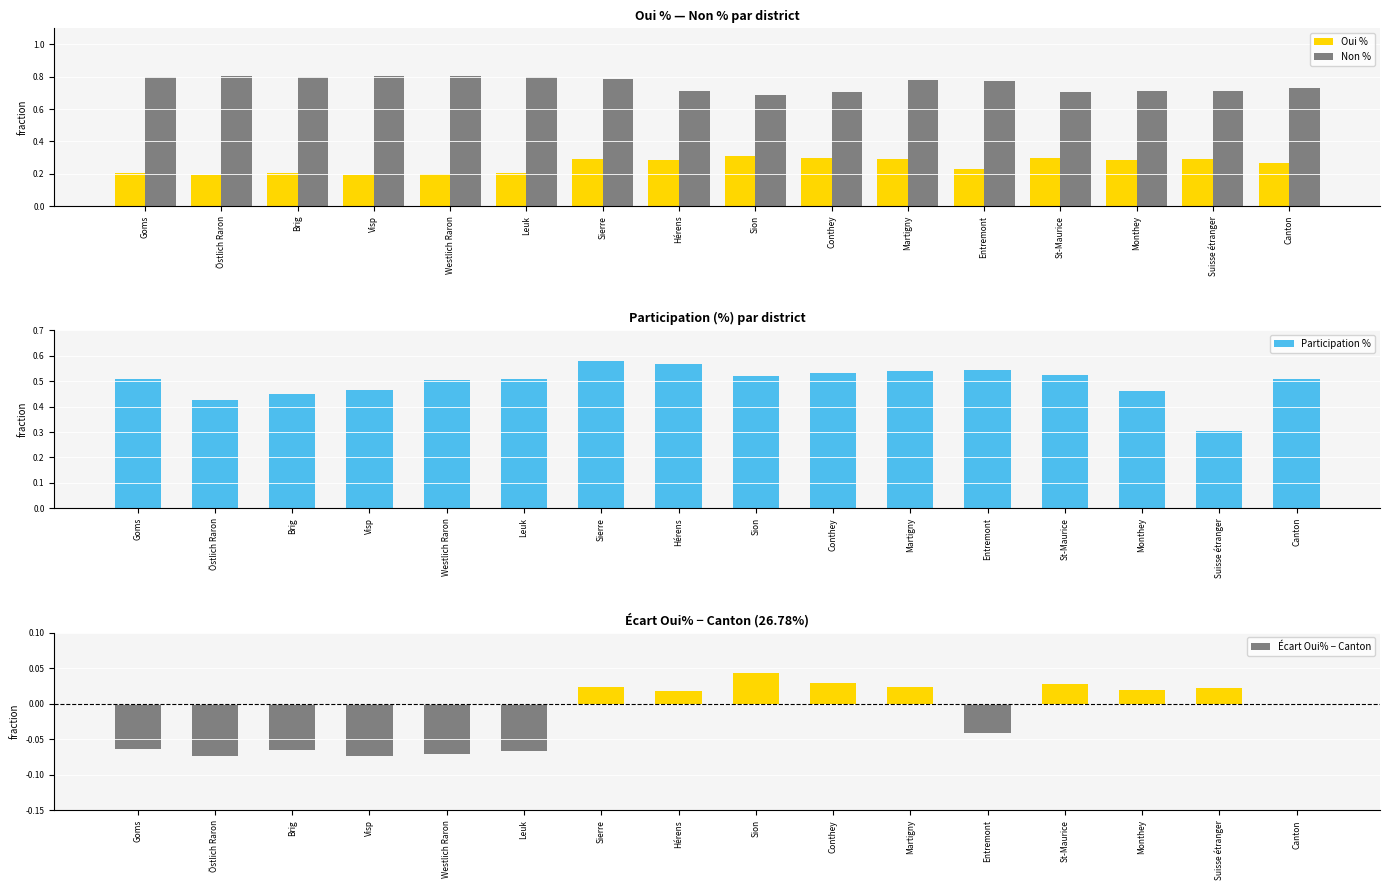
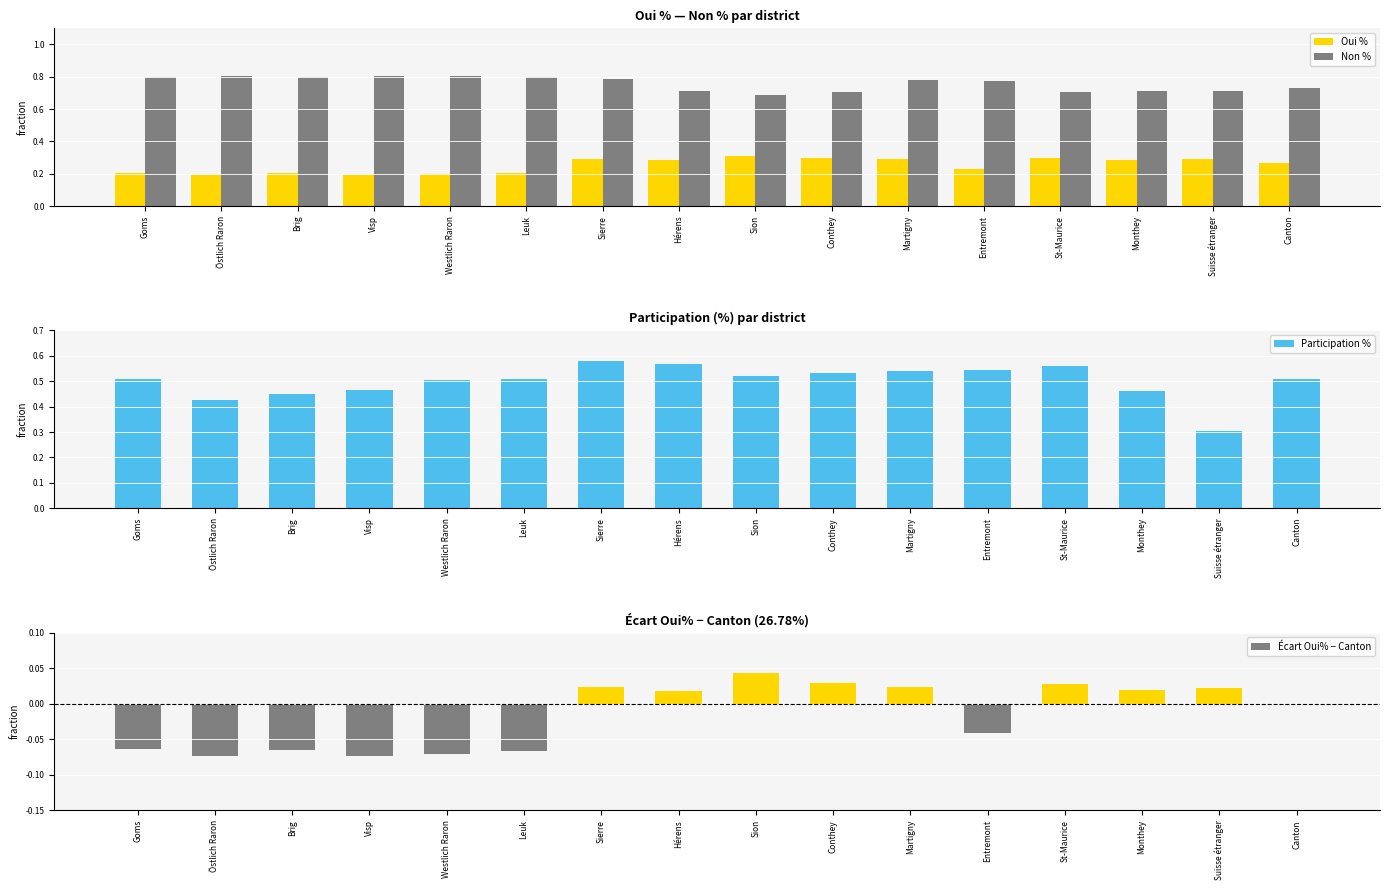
Participation (%) par district, St-Maurice: 0.53 -> 0.56
